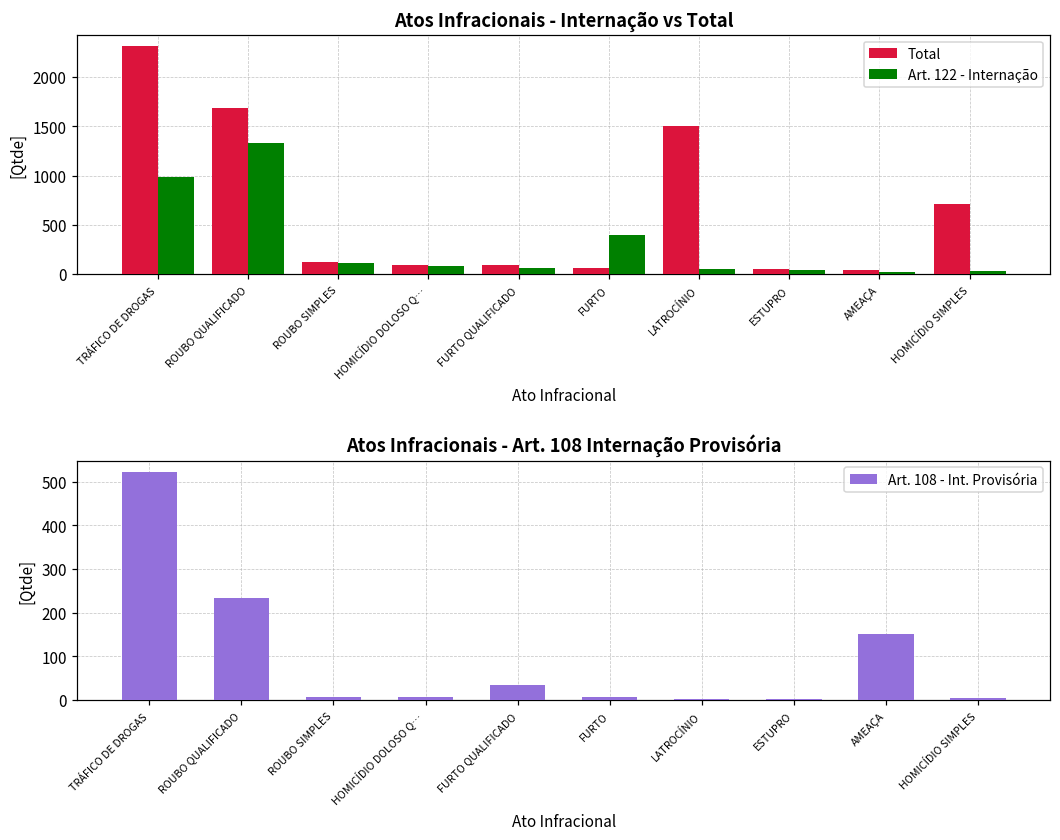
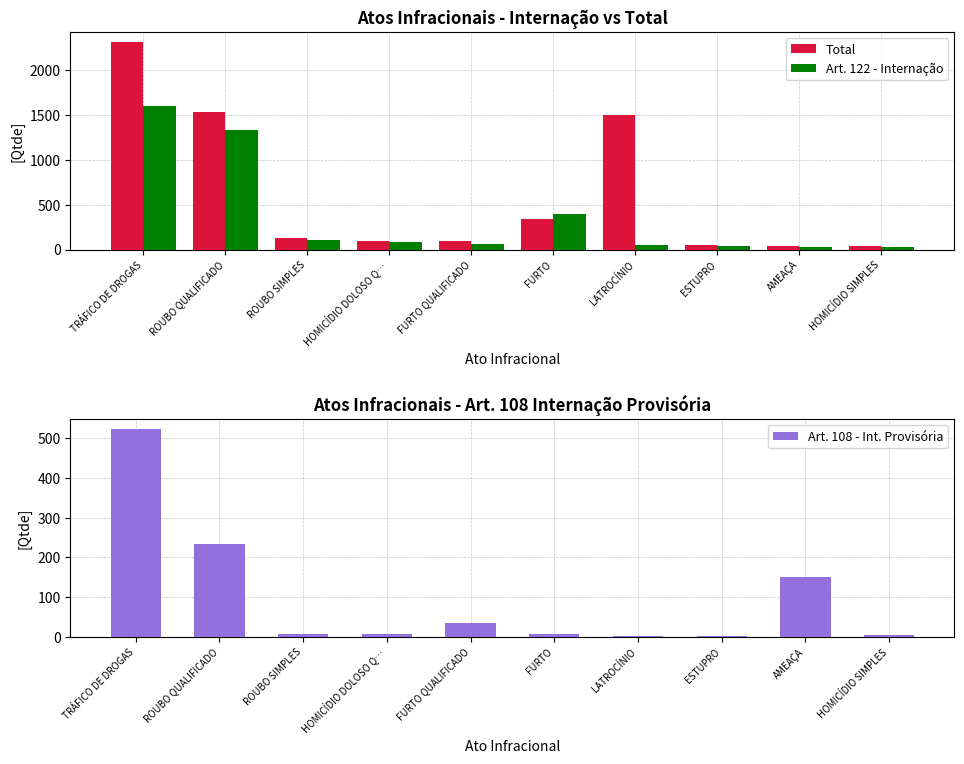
Atos Infracionais - Internação vs Total, Art. 122 - Internação, TRÁFICO DE DROGAS: 1000 -> 1600
Atos Infracionais - Internação vs Total, Total, ROUBO QUALIFICADO: 1700 -> 1500
Atos Infracionais - Internação vs Total, Total, FURTO: 100 -> 300
Atos Infracionais - Internação vs Total, Total, HOMICÍDIO SIMPLES: 700 -> 0
